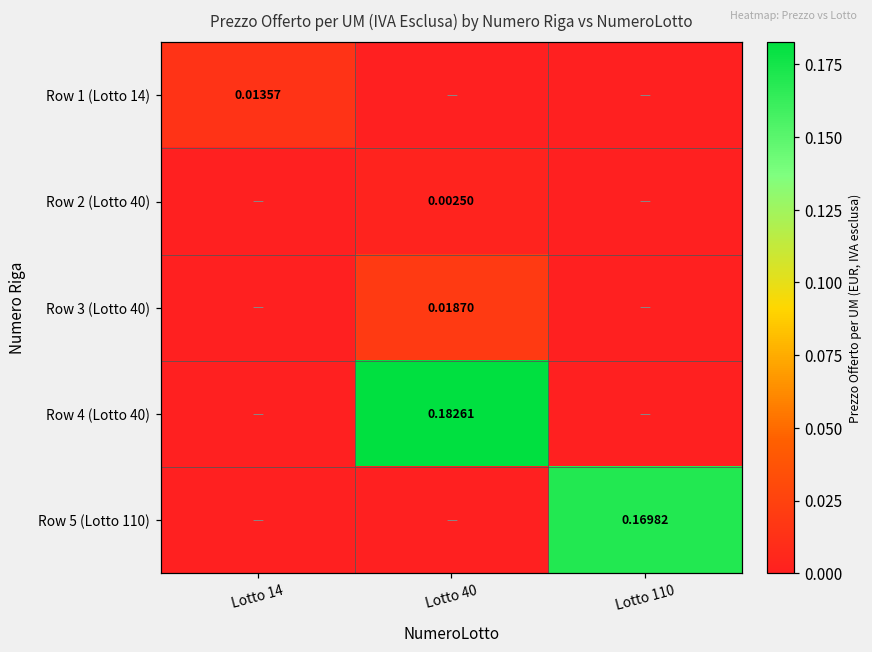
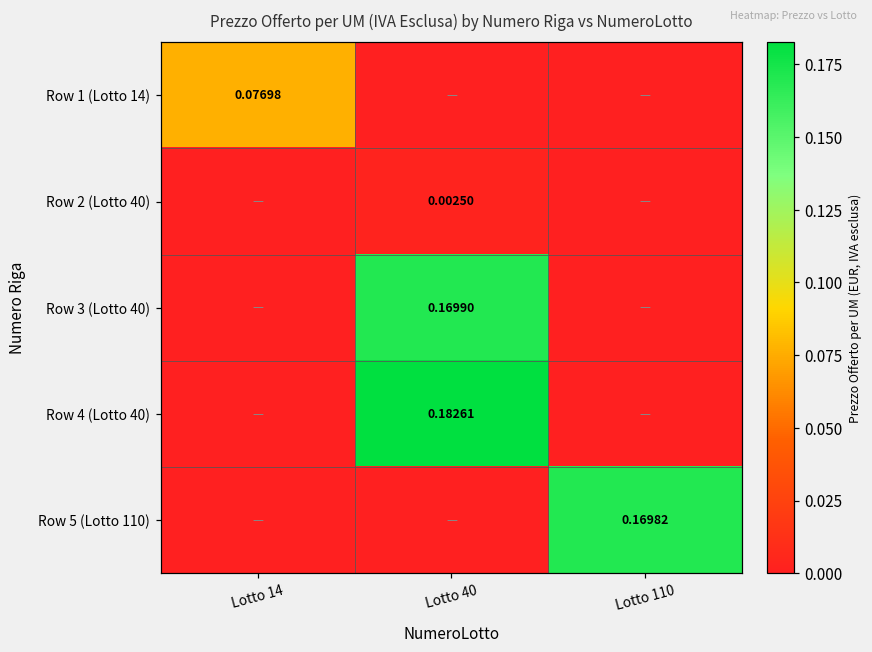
Row 1 (Lotto 14), Lotto 14: 0.01357 -> 0.07698
Row 3 (Lotto 40), Lotto 40: 0.01870 -> 0.16990
